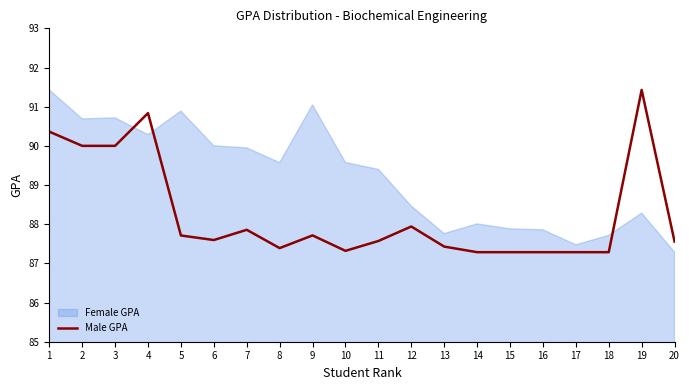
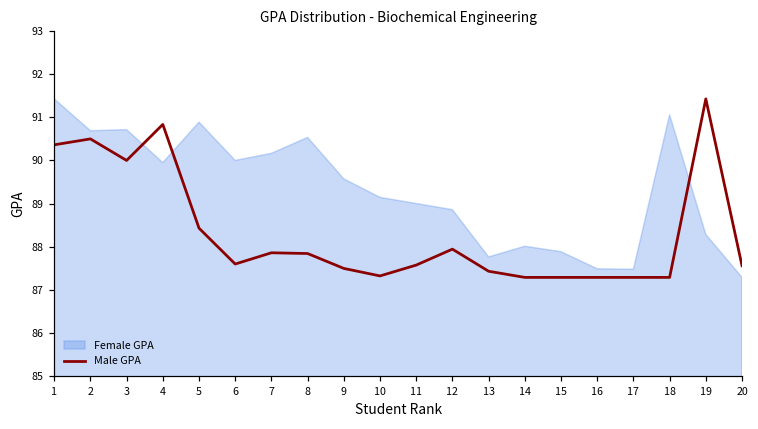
Male GPA, 2: 90.0 -> 90.5
Female GPA, 4: 90.3 -> 89.9
Male GPA, 5: 87.7 -> 88.4
Female GPA, 7: 89.9 -> 90.2
Female GPA, 8: 89.6 -> 90.5
Male GPA, 8: 87.4 -> 87.8
Female GPA, 9: 91.0 -> 89.6
Male GPA, 9: 87.7 -> 87.5
Female GPA, 10: 89.6 -> 89.1
Female GPA, 11: 89.4 -> 89.0
Female GPA, 12: 88.5 -> 88.9
Female GPA, 16: 87.9 -> 87.5
Female GPA, 18: 87.7 -> 91.1
